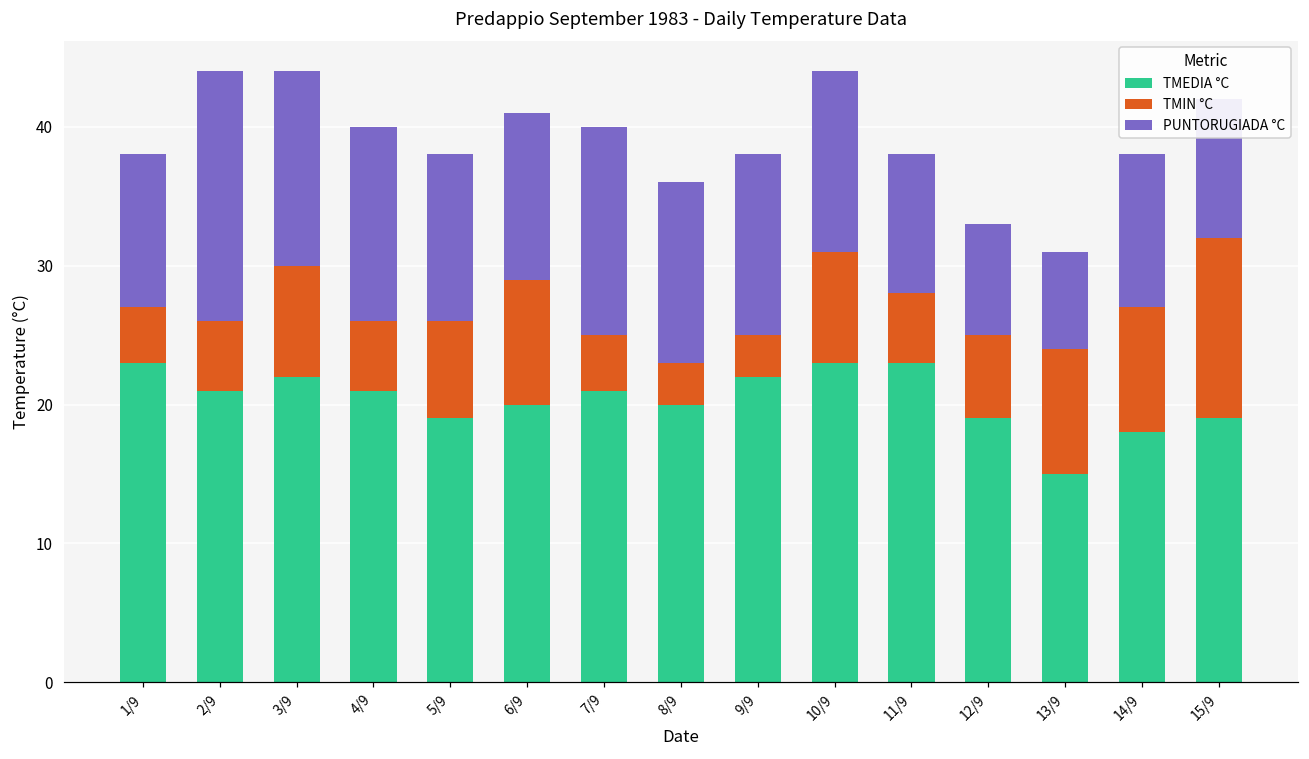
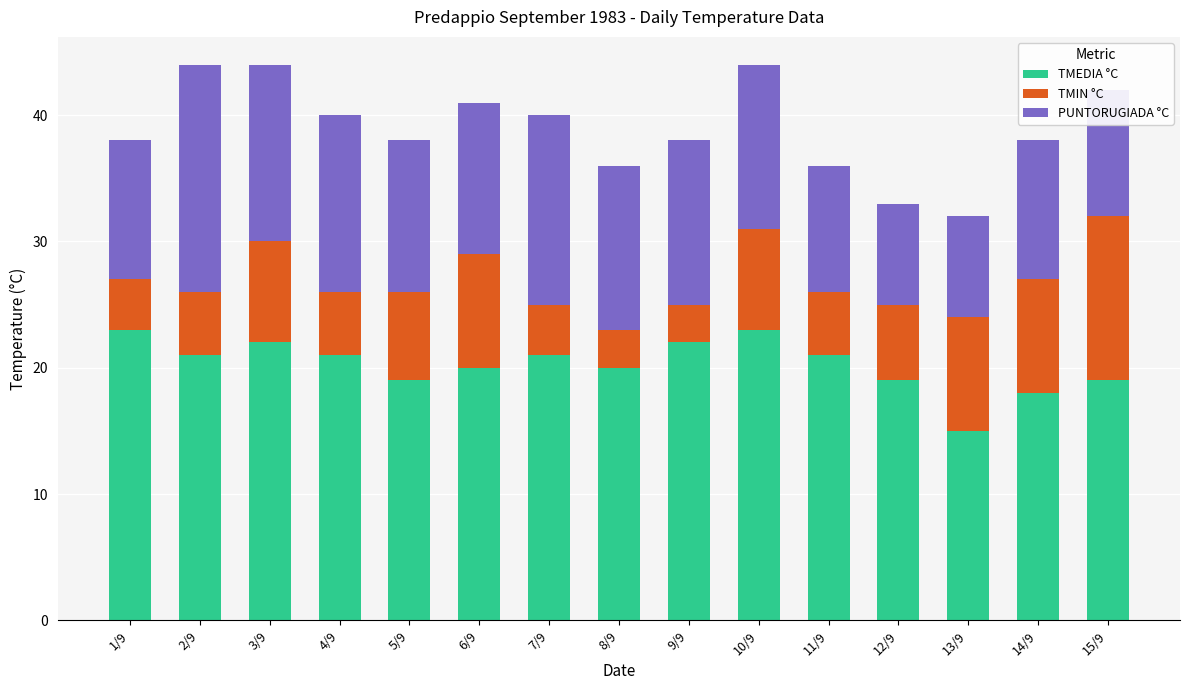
TMEDIA °C, 11/9: 23 -> 21
PUNTORUGIADA °C, 13/9: 7 -> 8
